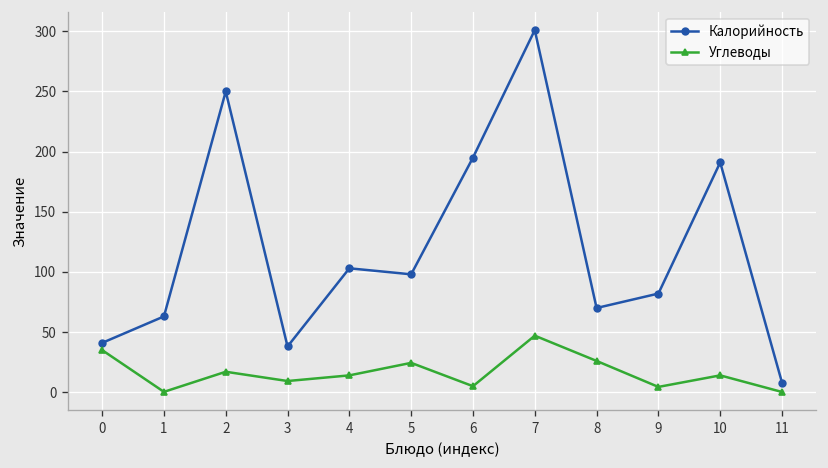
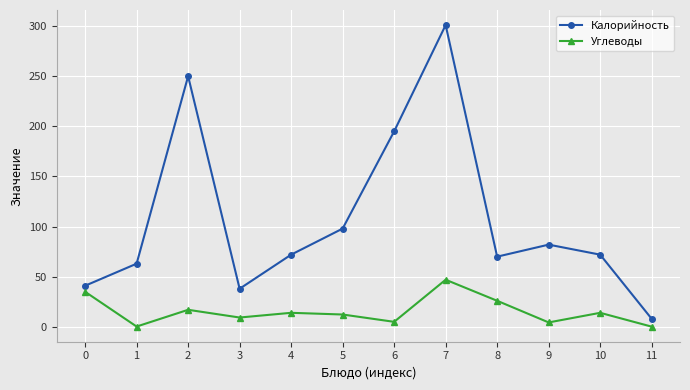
Калорийность, 4: 103 -> 72
Углеводы, 5: 24 -> 12
Калорийность, 10: 191 -> 72
